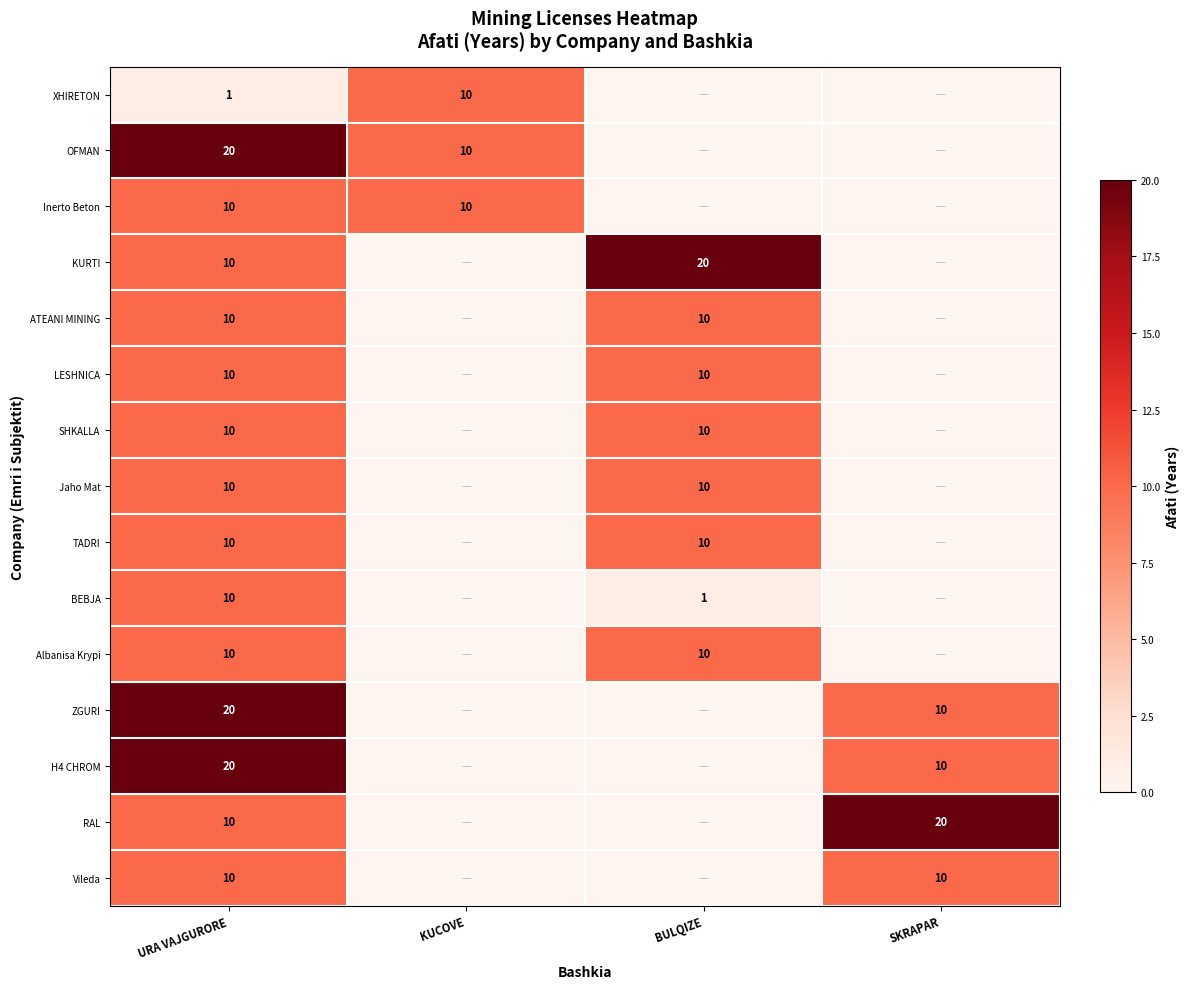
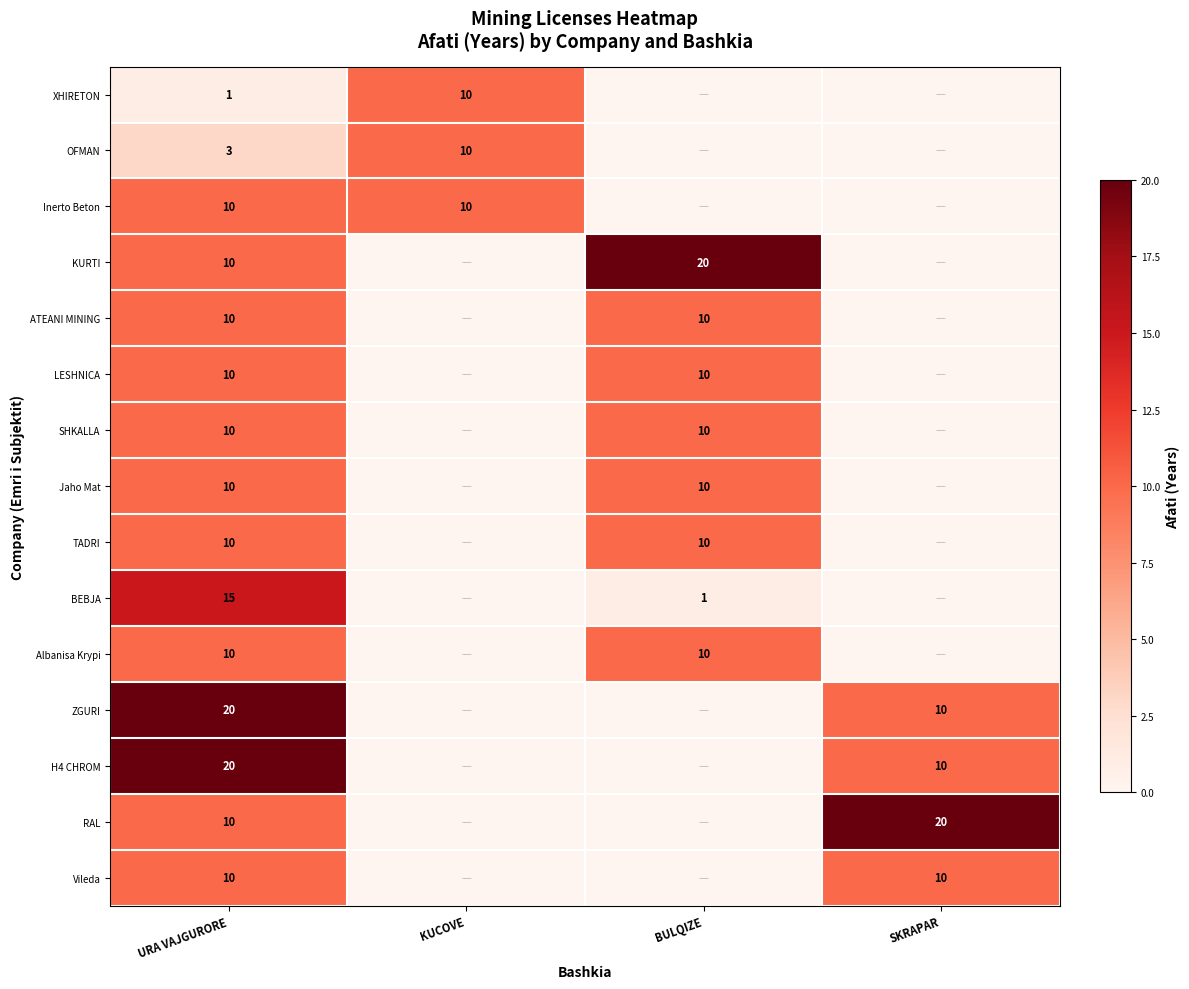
OFMAN, URA VAJGURORE: 20 -> 3
BEBJA, URA VAJGURORE: 10 -> 15
